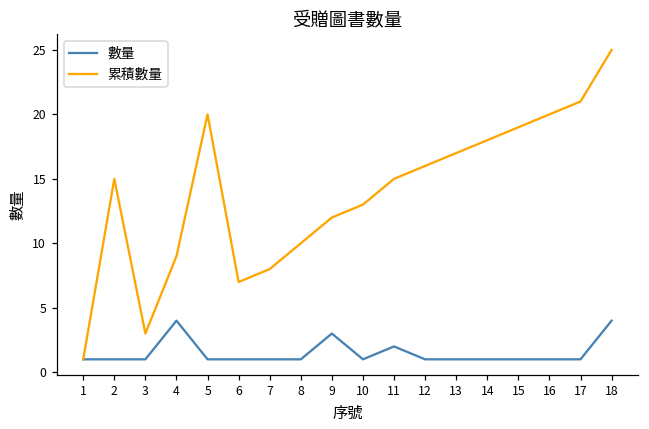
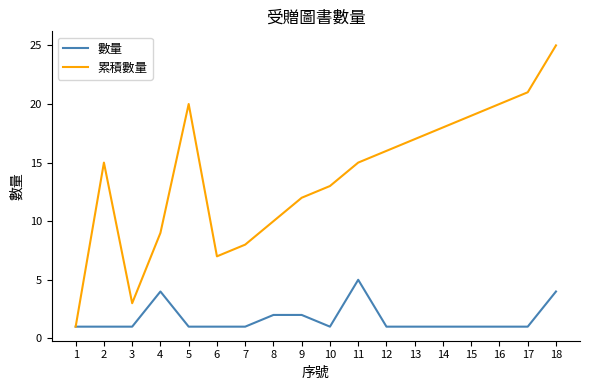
數量, 8: 1 -> 2
數量, 9: 3 -> 2
數量, 11: 2 -> 5
